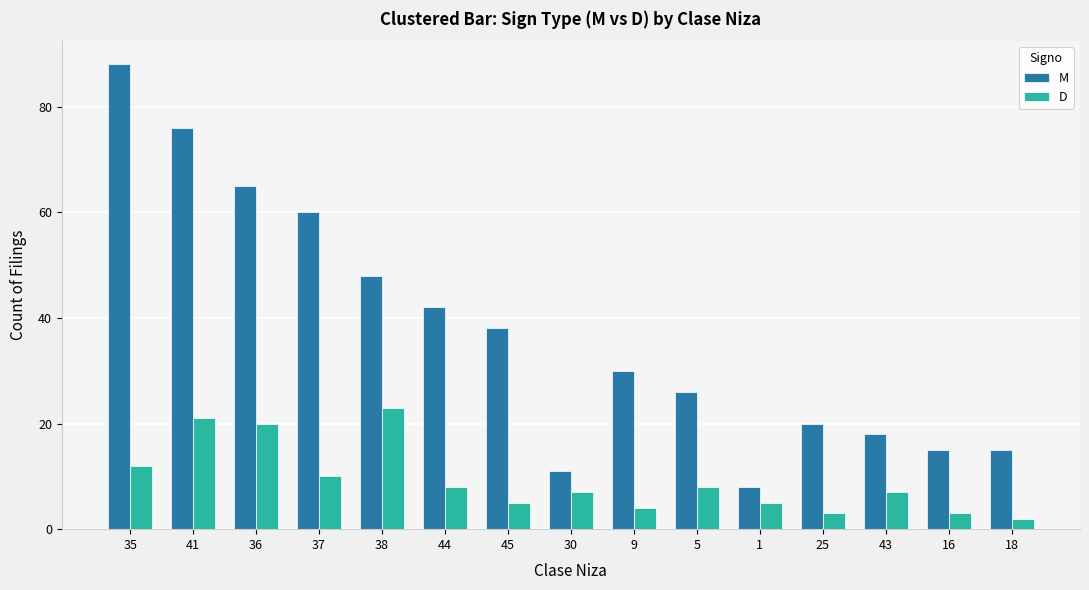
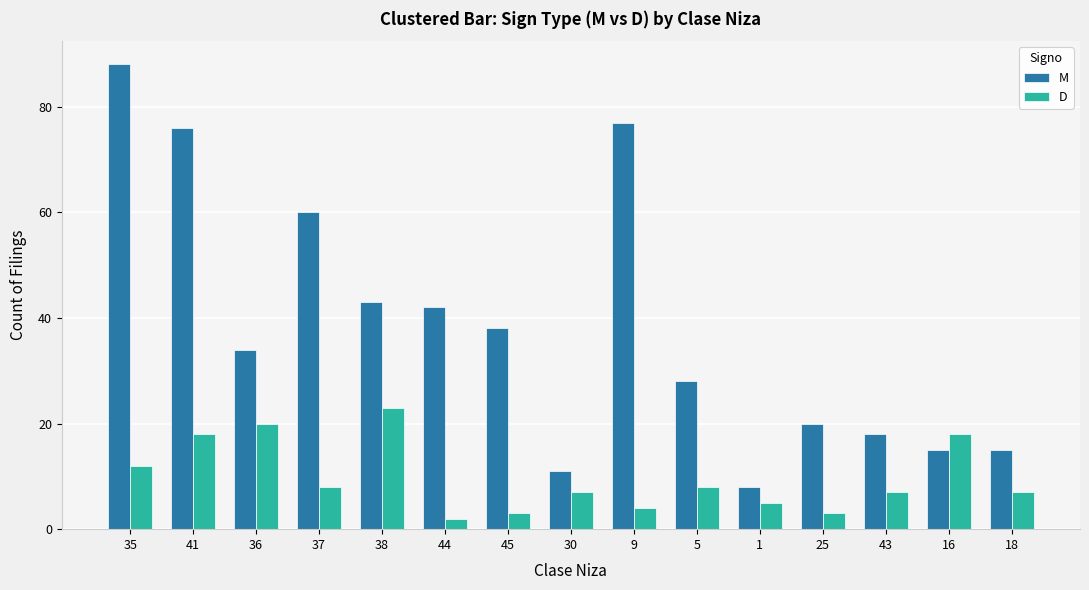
D, 41: 21 -> 18
M, 36: 65 -> 34
D, 37: 10 -> 8
M, 38: 48 -> 43
D, 44: 8 -> 2
D, 45: 5 -> 3
M, 9: 30 -> 77
M, 5: 26 -> 28
D, 16: 3 -> 18
D, 18: 2 -> 7
